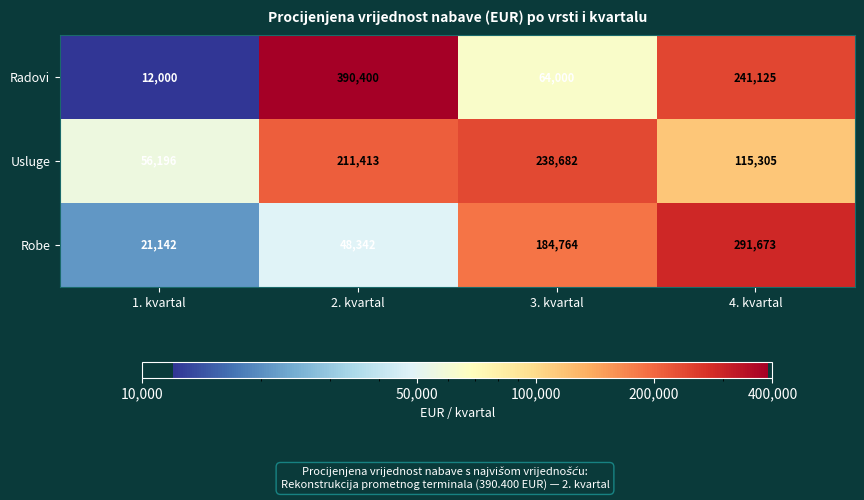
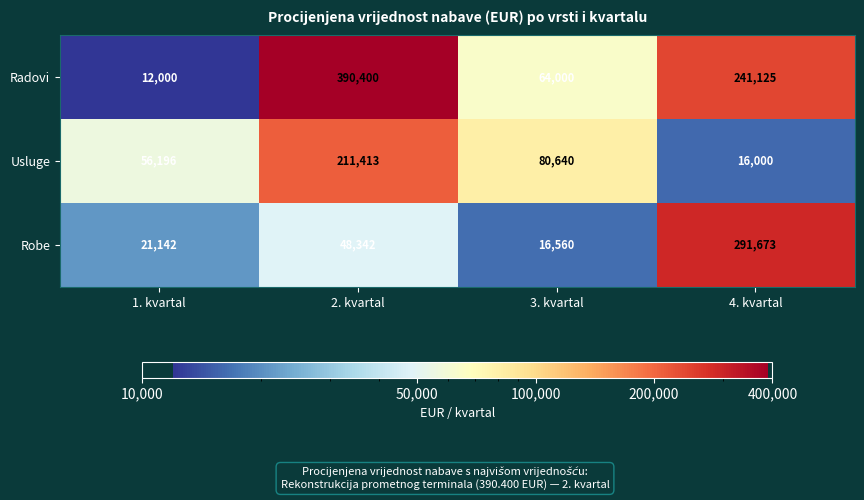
Usluge, 3. kvartal: 238,682 -> 80,640
Usluge, 4. kvartal: 115,305 -> 16,000
Robe, 3. kvartal: 184,764 -> 16,560
